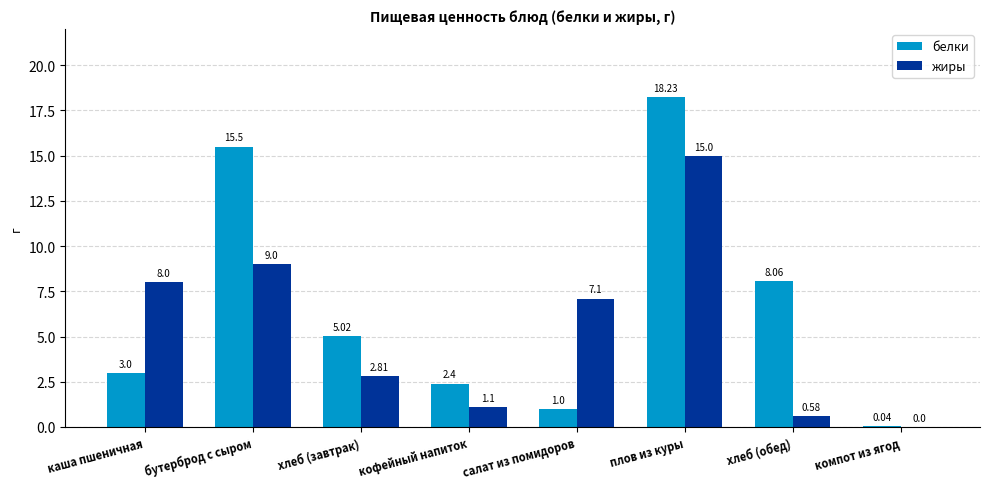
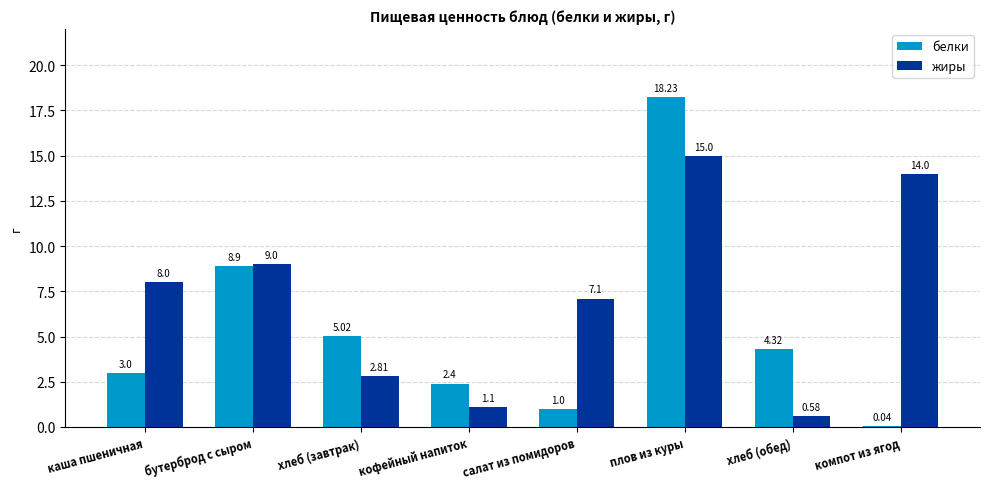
белки, бутерброд с сыром: 15.5 -> 8.9
белки, хлеб (обед): 8.06 -> 4.32
жиры, компот из ягод: 0.0 -> 14.0
